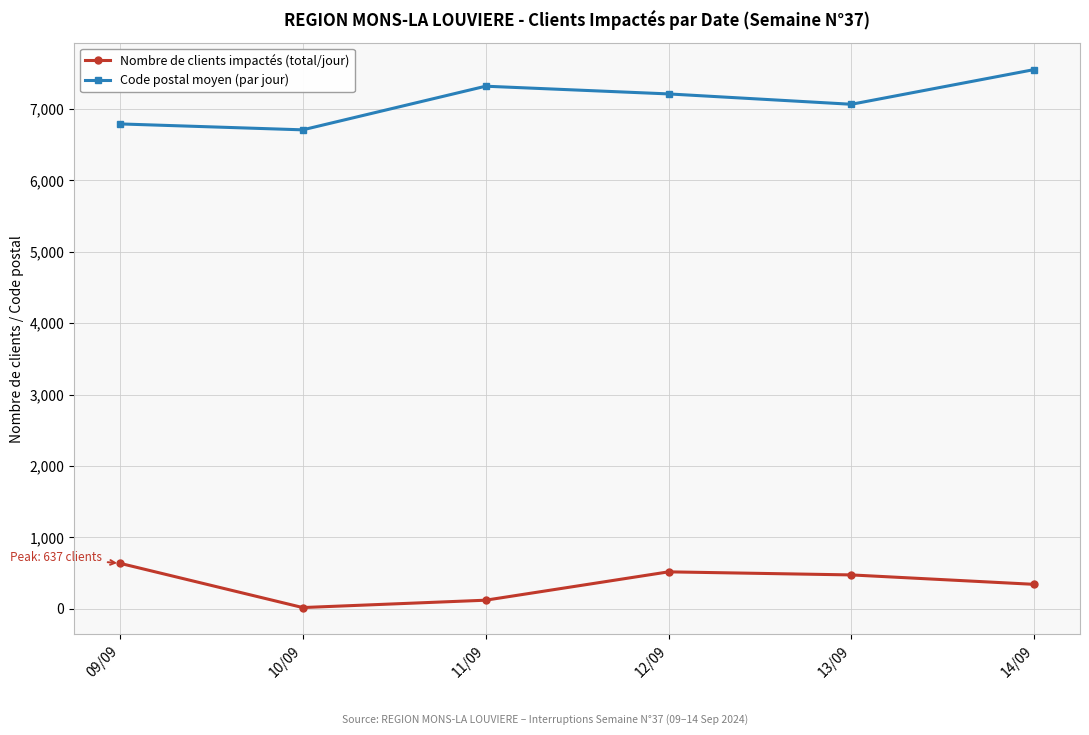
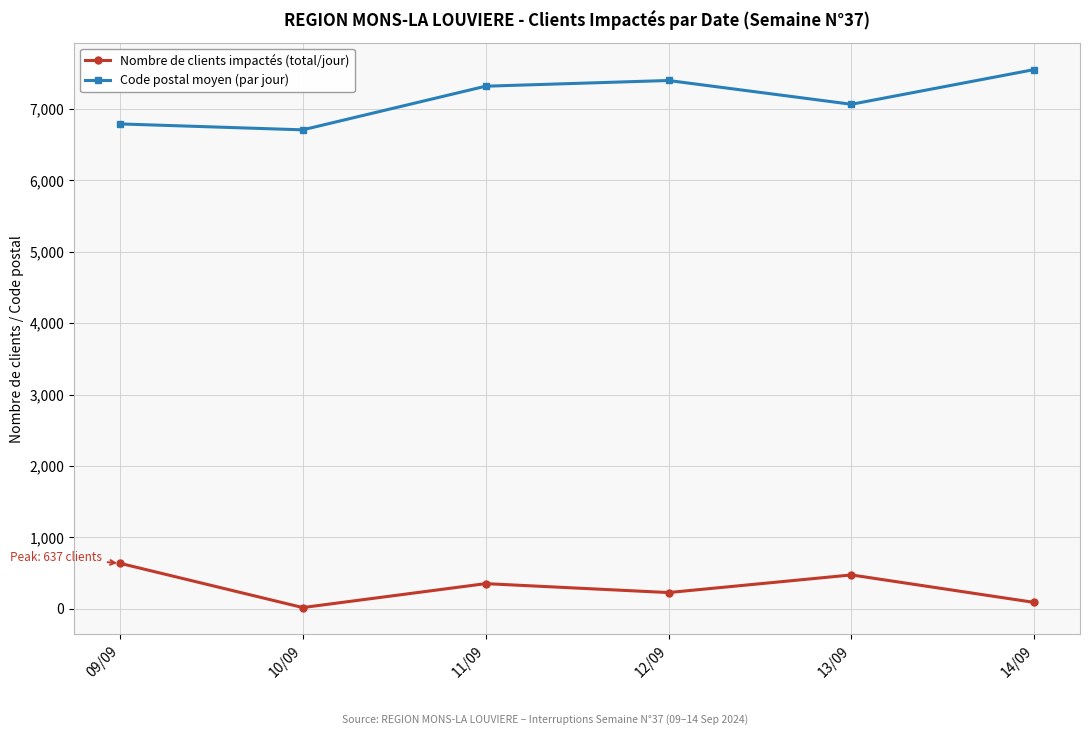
Nombre de clients impactés (total/jour), 11/09: 100 -> 400
Nombre de clients impactés (total/jour), 12/09: 500 -> 200
Code postal moyen (par jour), 12/09: 7,200 -> 7,400
Nombre de clients impactés (total/jour), 14/09: 300 -> 100
